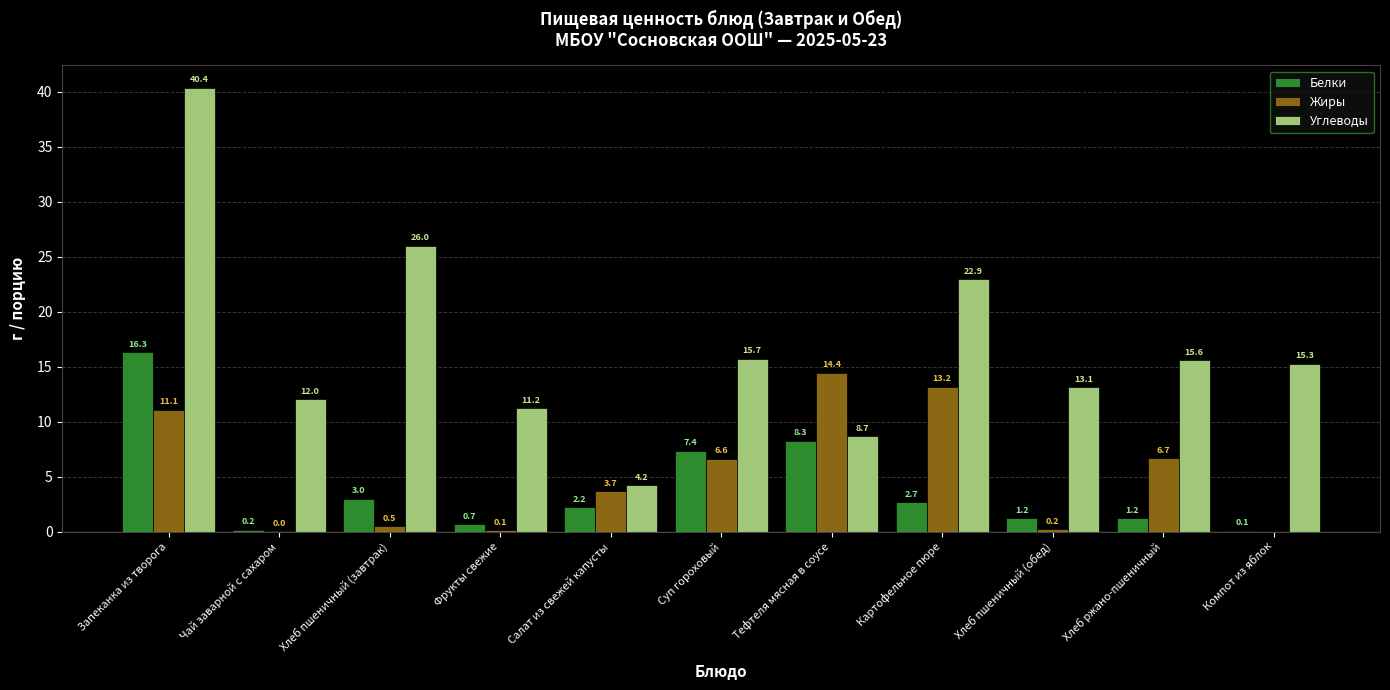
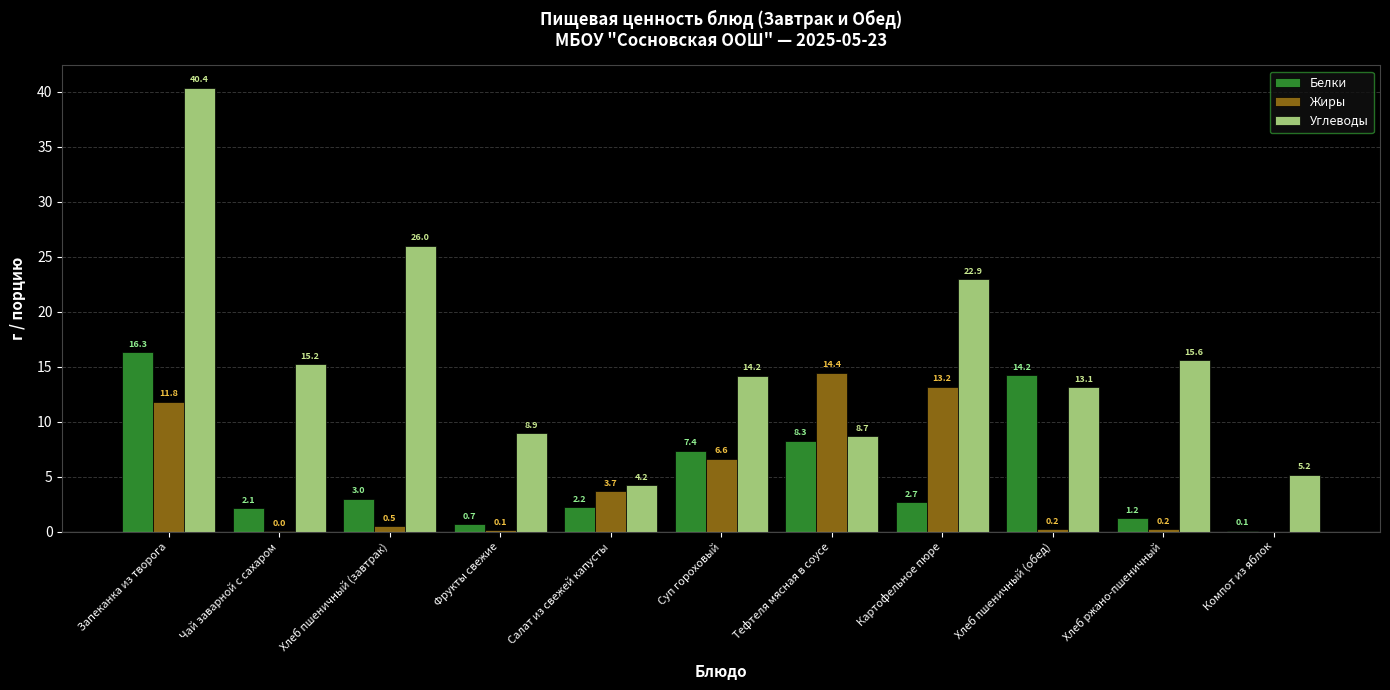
Жиры, Запеканка из творога: 11.1 -> 11.8
Белки, Чай заварной с сахаром: 0.2 -> 2.1
Углеводы, Чай заварной с сахаром: 12.0 -> 15.2
Углеводы, Фрукты свежие: 11.2 -> 8.9
Углеводы, Суп гороховый: 15.7 -> 14.2
Белки, Хлеб пшеничный (обед): 1.2 -> 14.2
Жиры, Хлеб ржано-пшеничный: 6.7 -> 0.2
Углеводы, Компот из яблок: 15.3 -> 5.2
